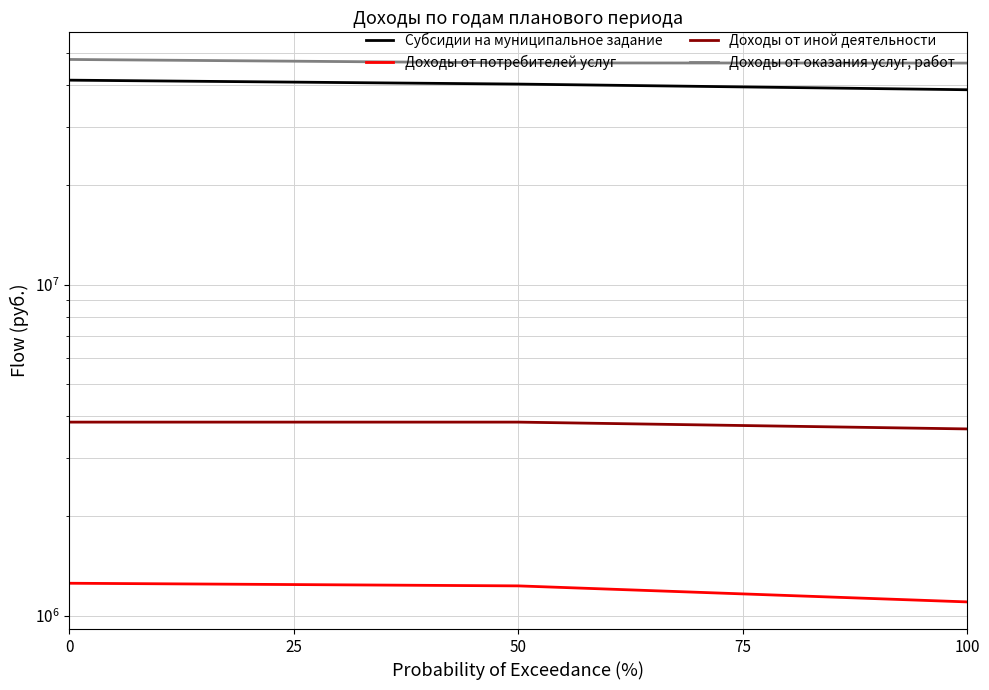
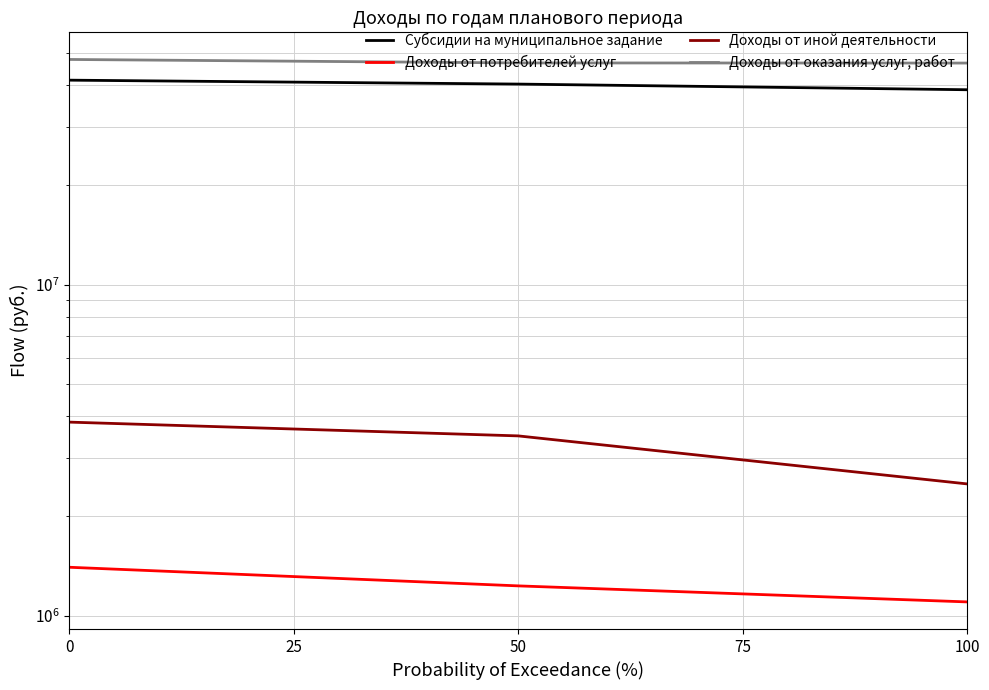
Доходы от потребителей услуг, 0: 1250000 -> 1400000
Доходы от иной деятельности, 50: 3800000 -> 3500000
Доходы от иной деятельности, 100: 3700000 -> 2500000
